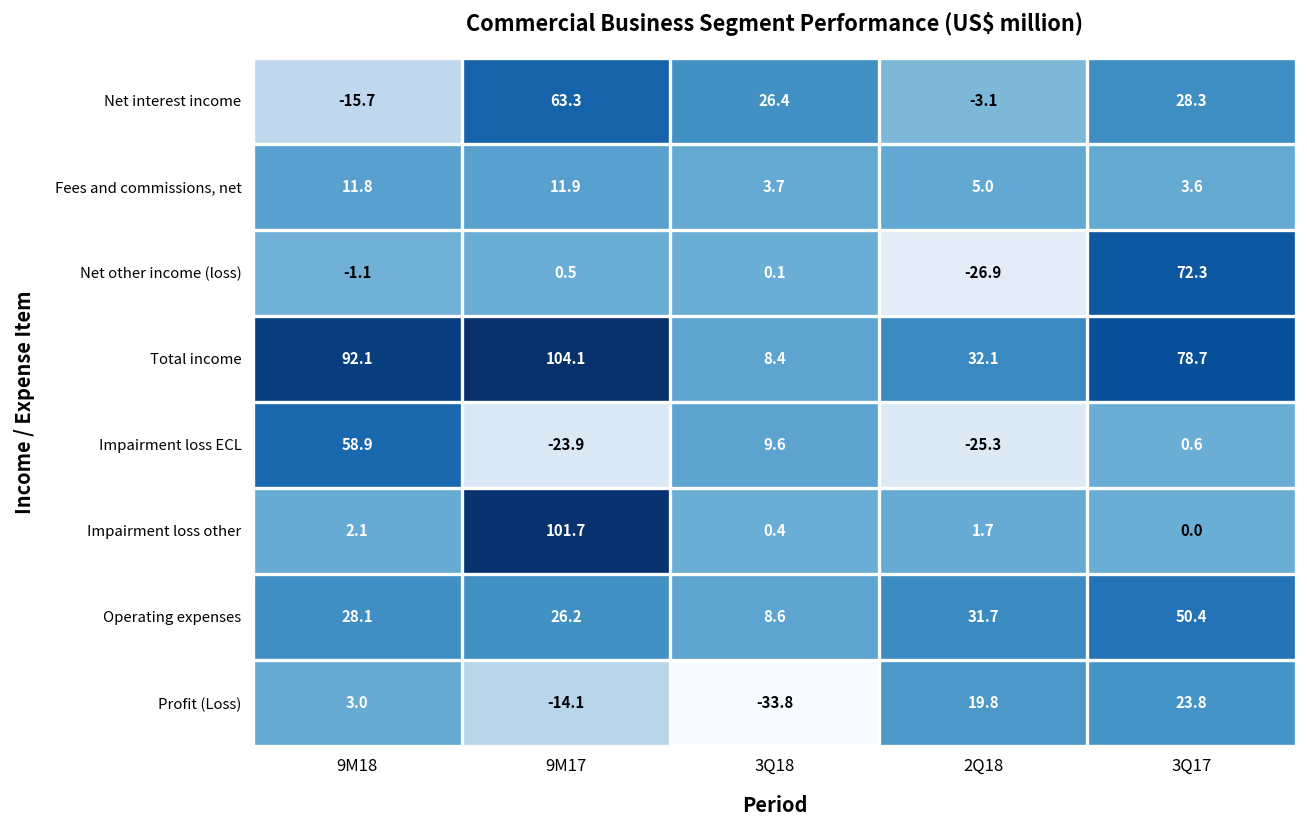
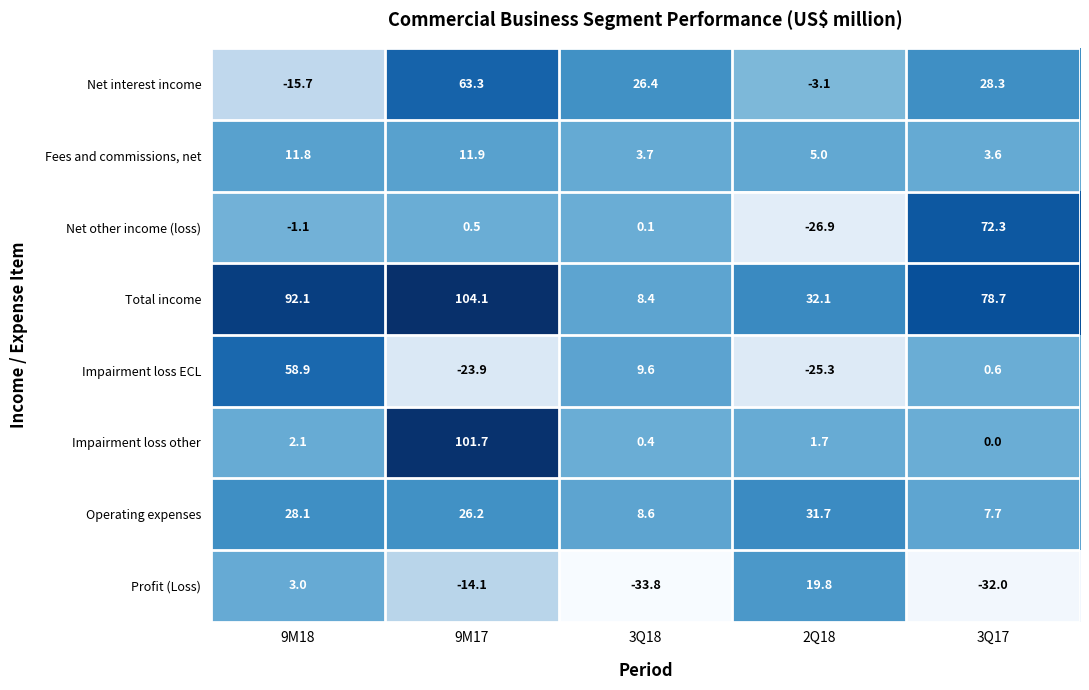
Operating expenses, 3Q17: 50.4 -> 7.7
Profit (Loss), 3Q17: 23.8 -> -32.0
